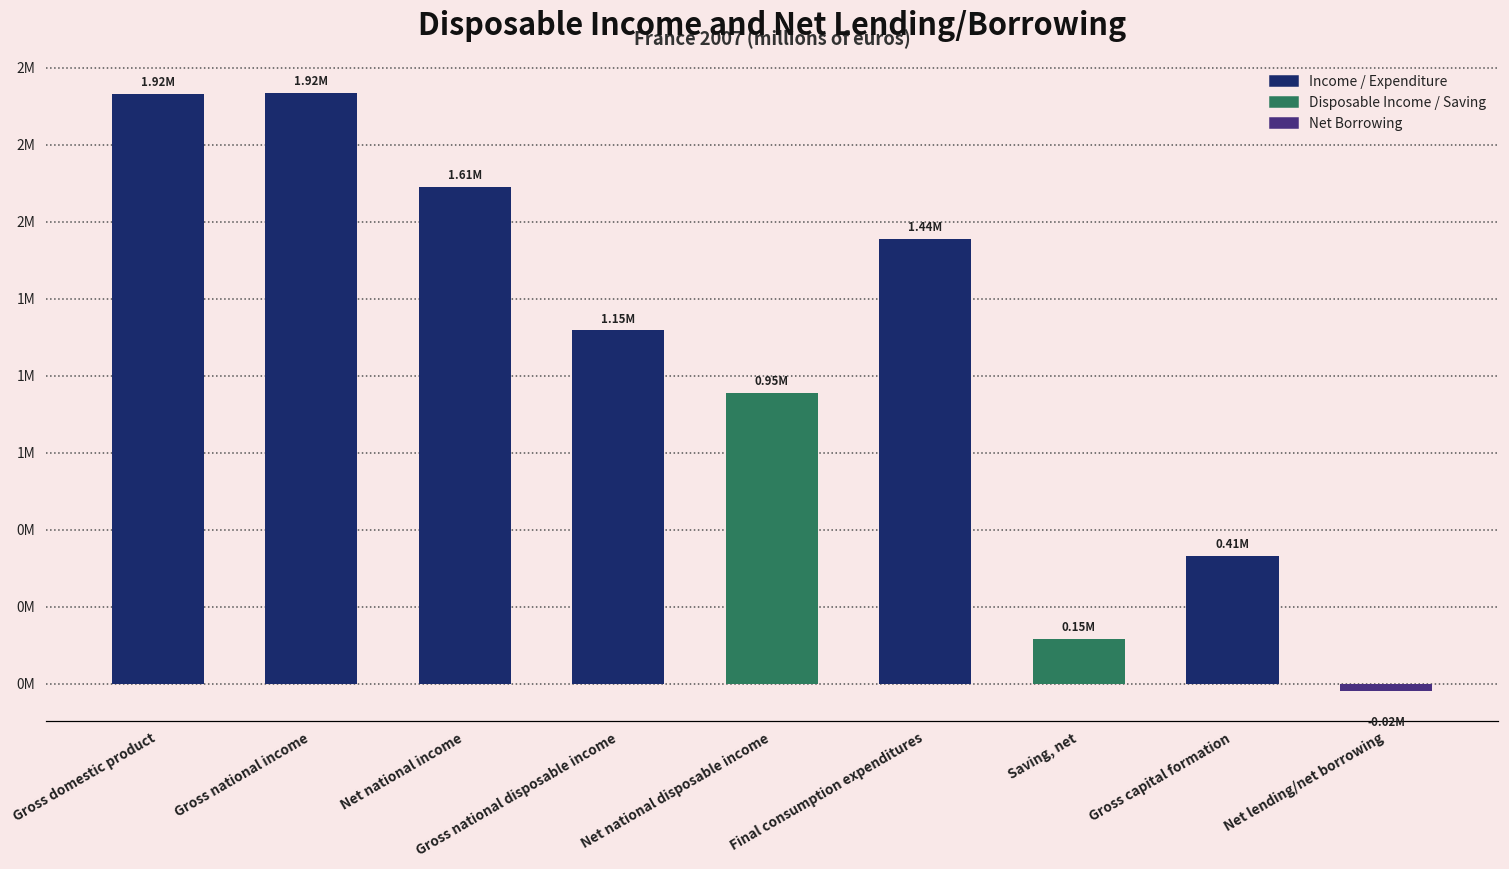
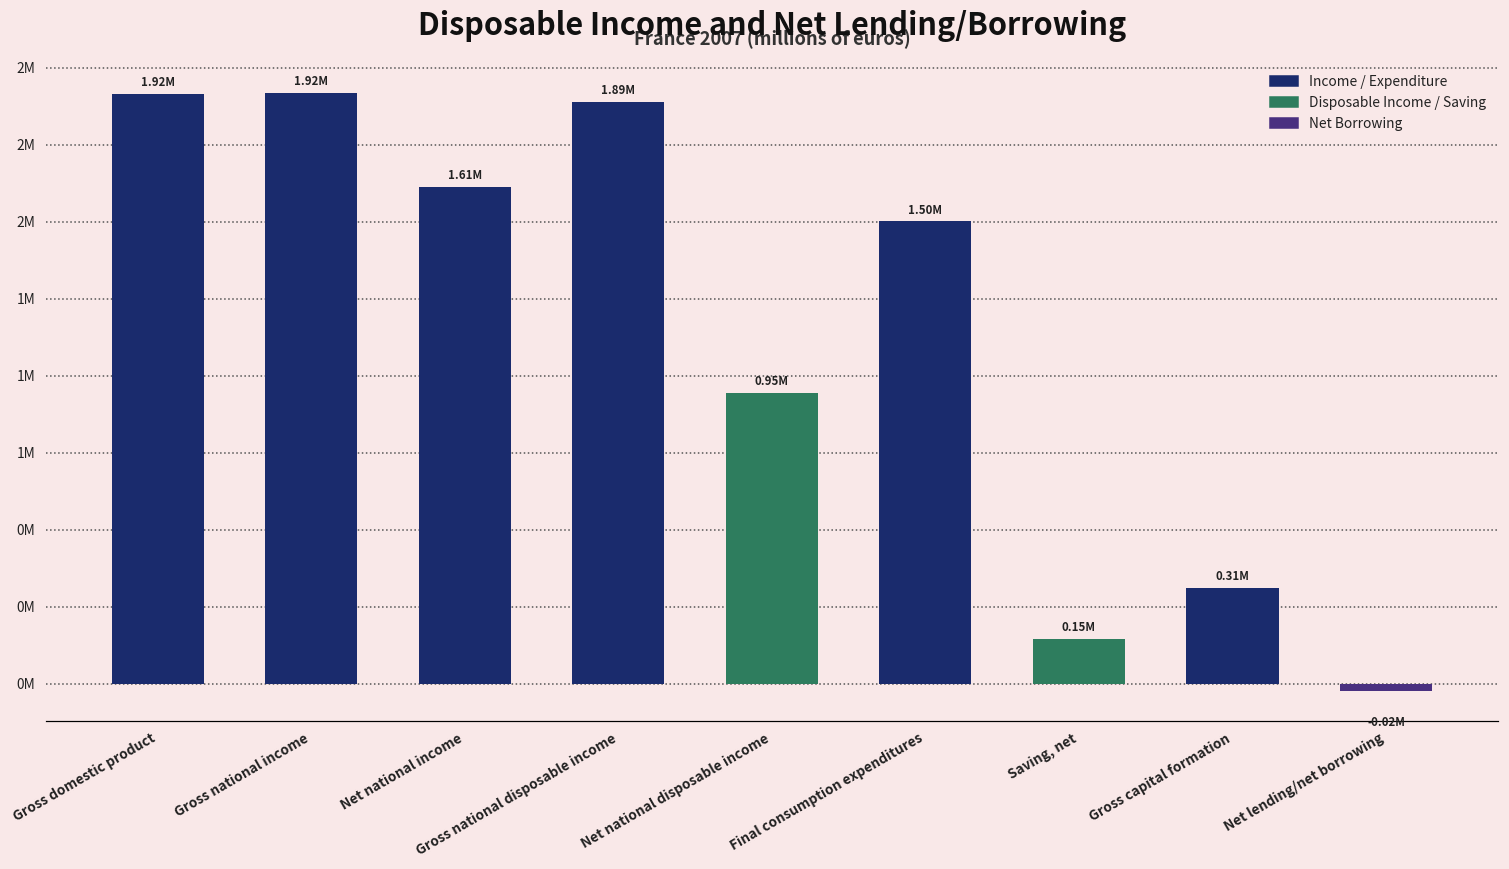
Gross national disposable income: 1.15M -> 1.89M
Final consumption expenditures: 1.44M -> 1.50M
Gross capital formation: 0.41M -> 0.31M
